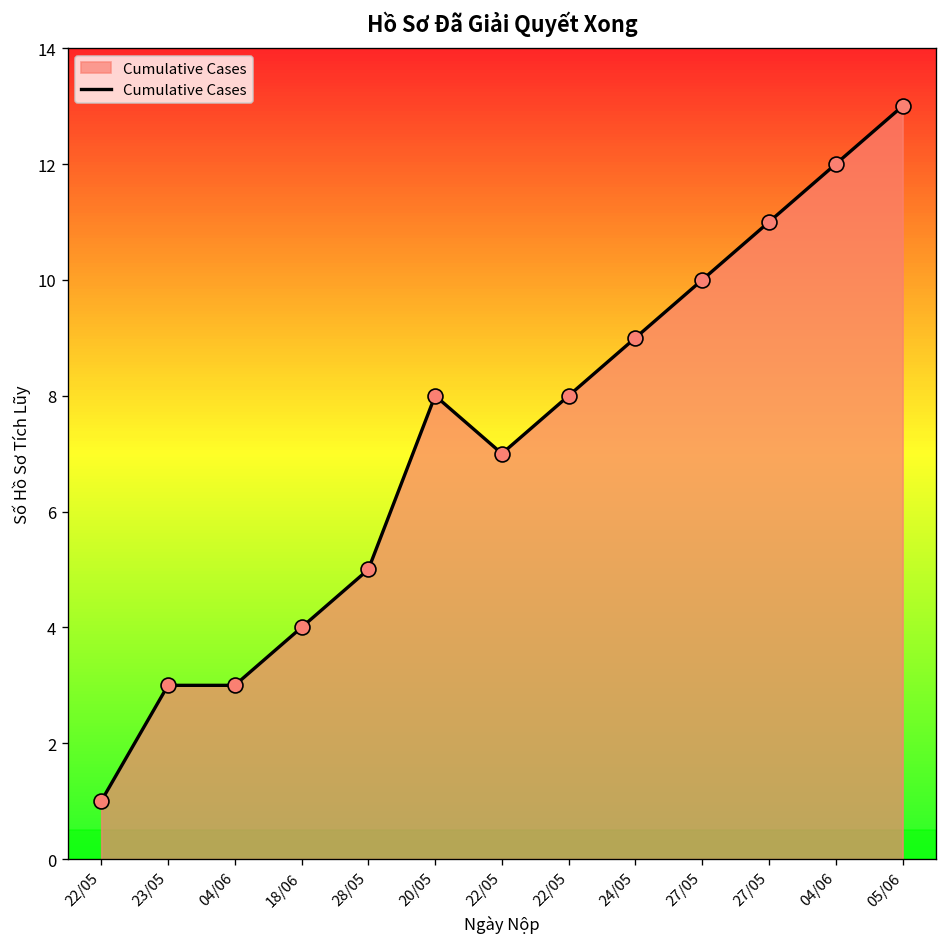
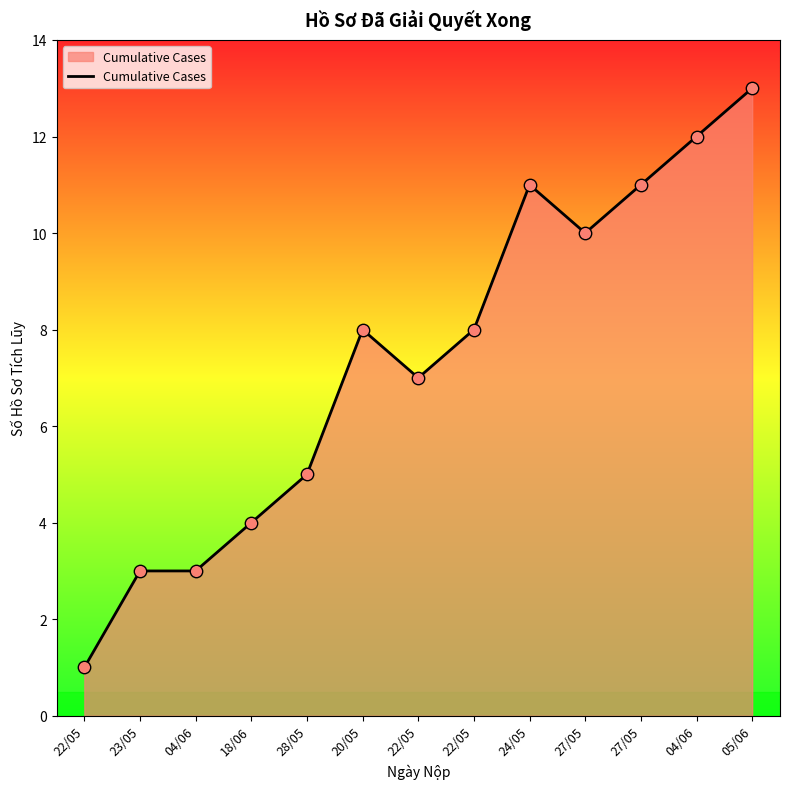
24/05: 9 -> 11
